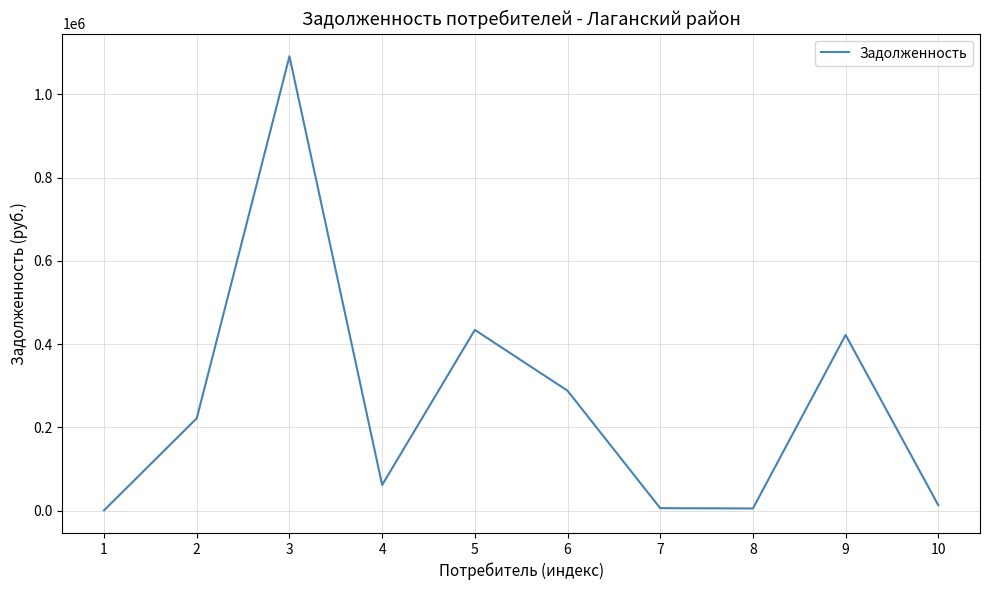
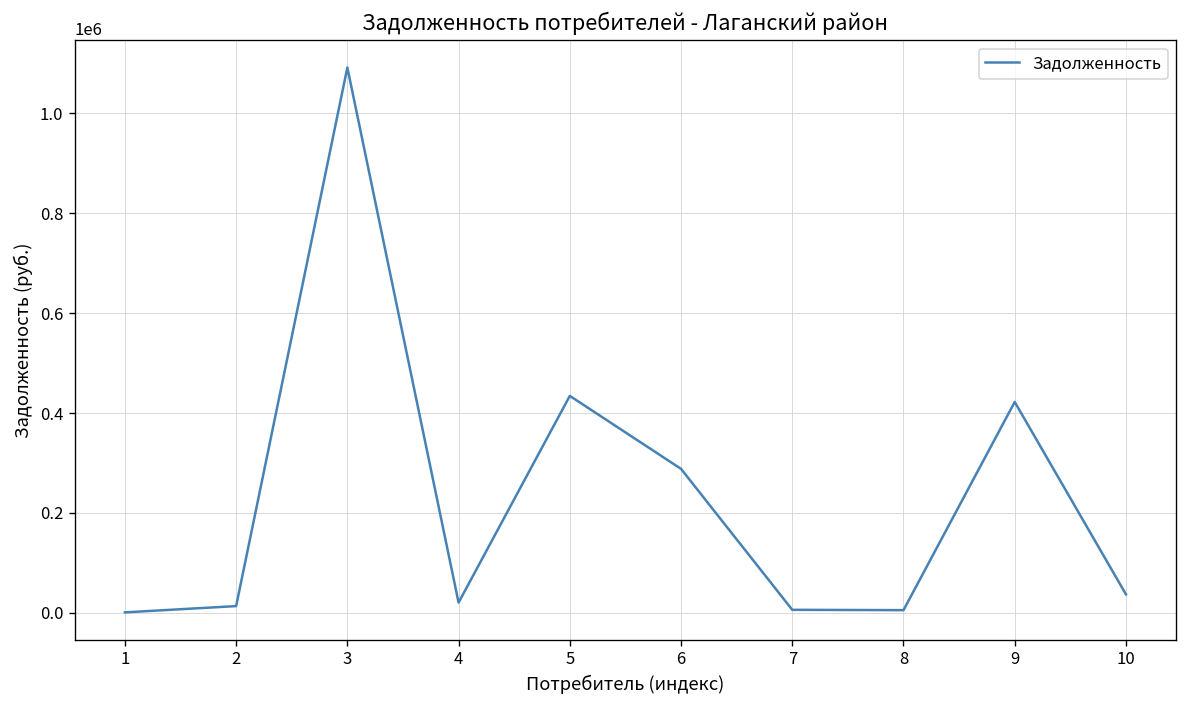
2: 220000 -> 10000
4: 60000 -> 20000
10: 10000 -> 40000
